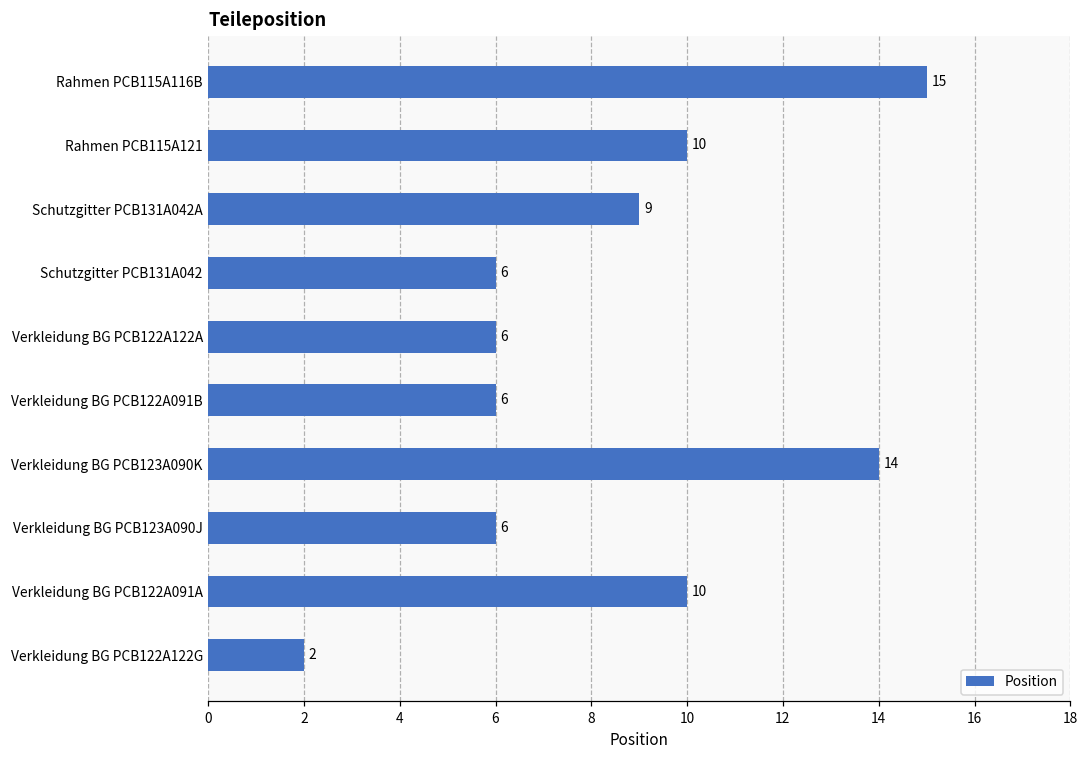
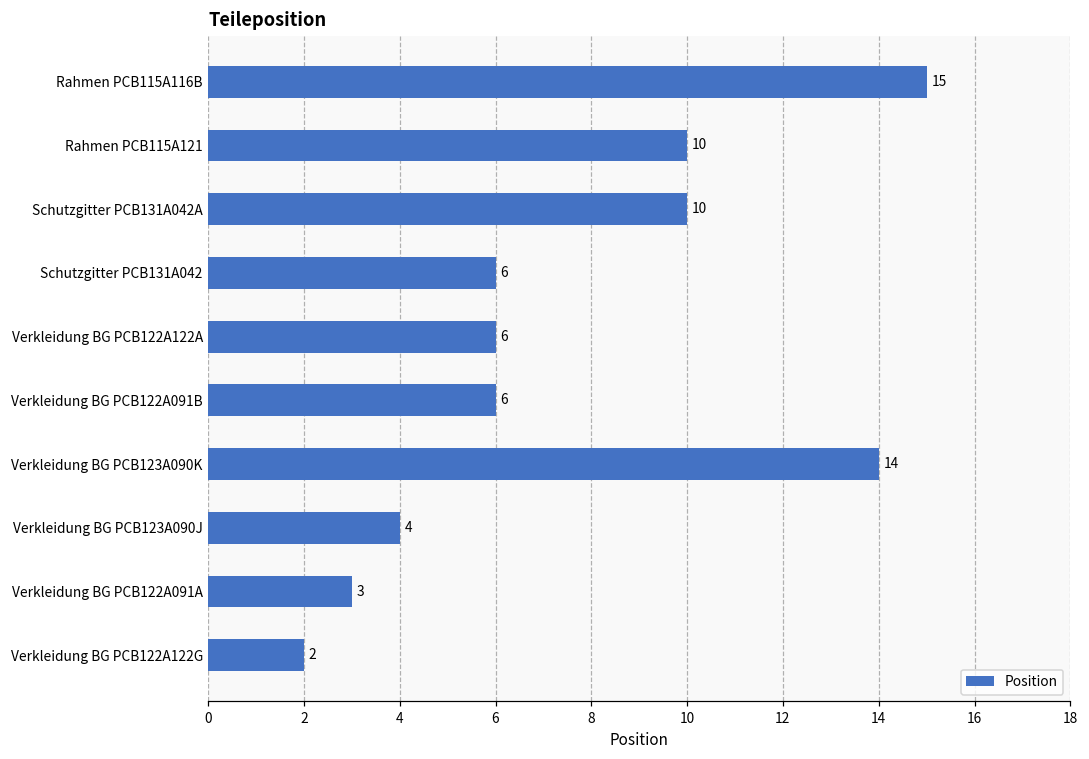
Schutzgitter PCB131A042A: 9 -> 10
Verkleidung BG PCB123A090J: 6 -> 4
Verkleidung BG PCB122A091A: 10 -> 3
